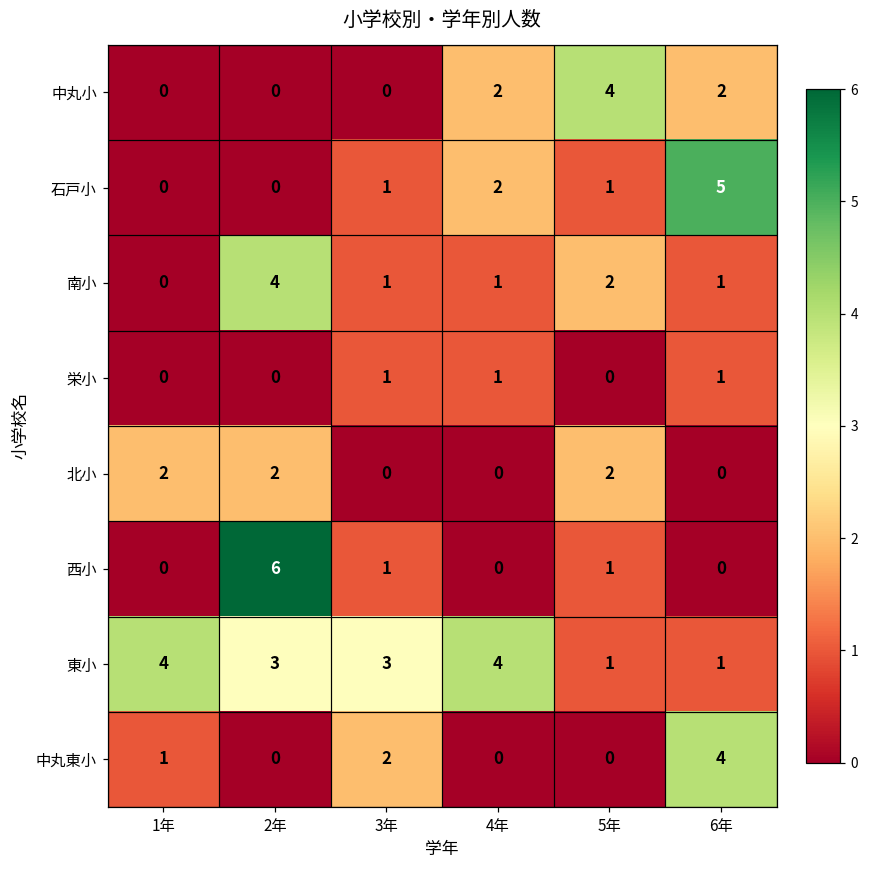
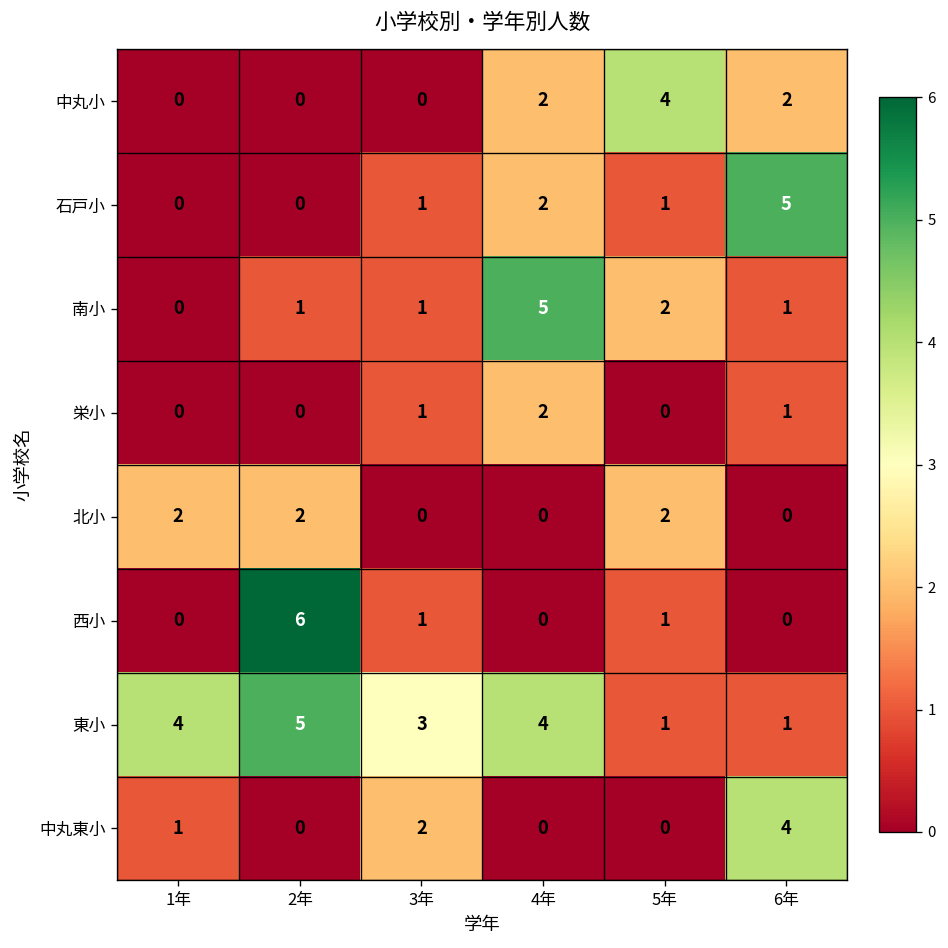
南小, 2年: 4 -> 1
南小, 4年: 1 -> 5
栄小, 4年: 1 -> 2
東小, 2年: 3 -> 5
